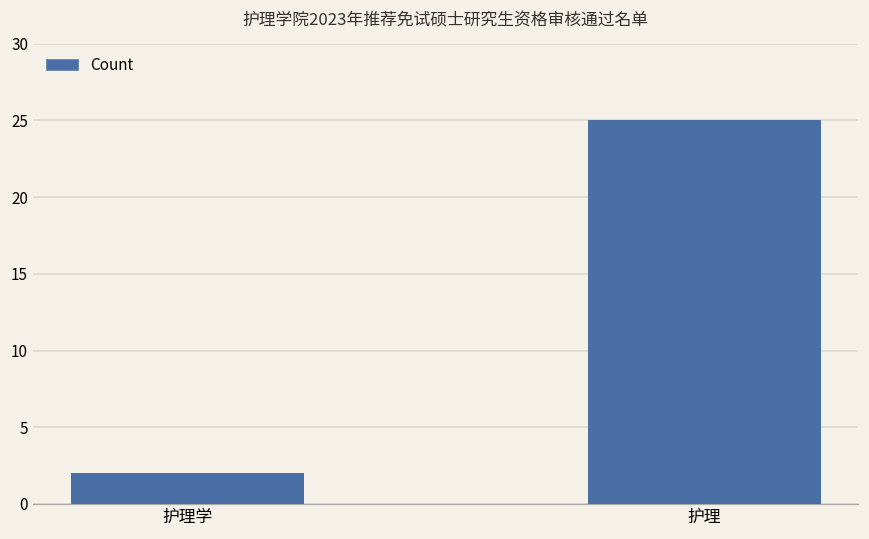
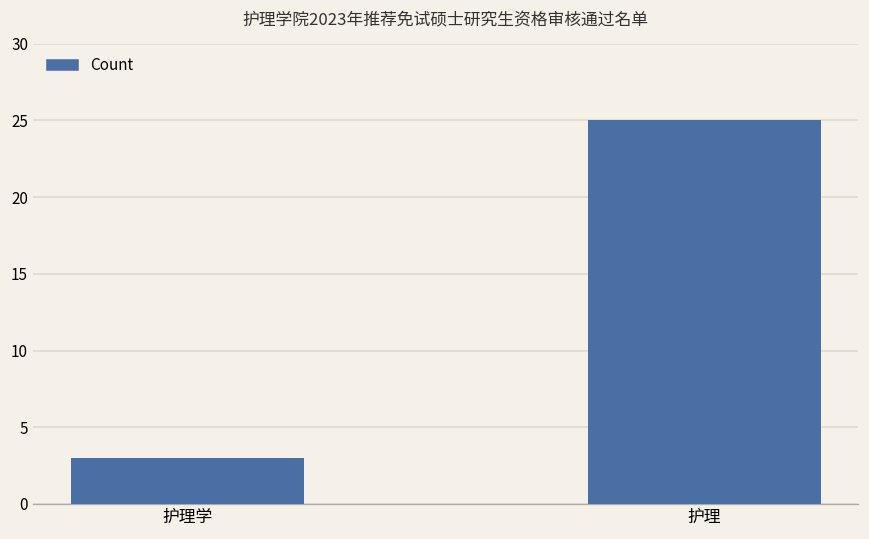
护理学: 2 -> 3
